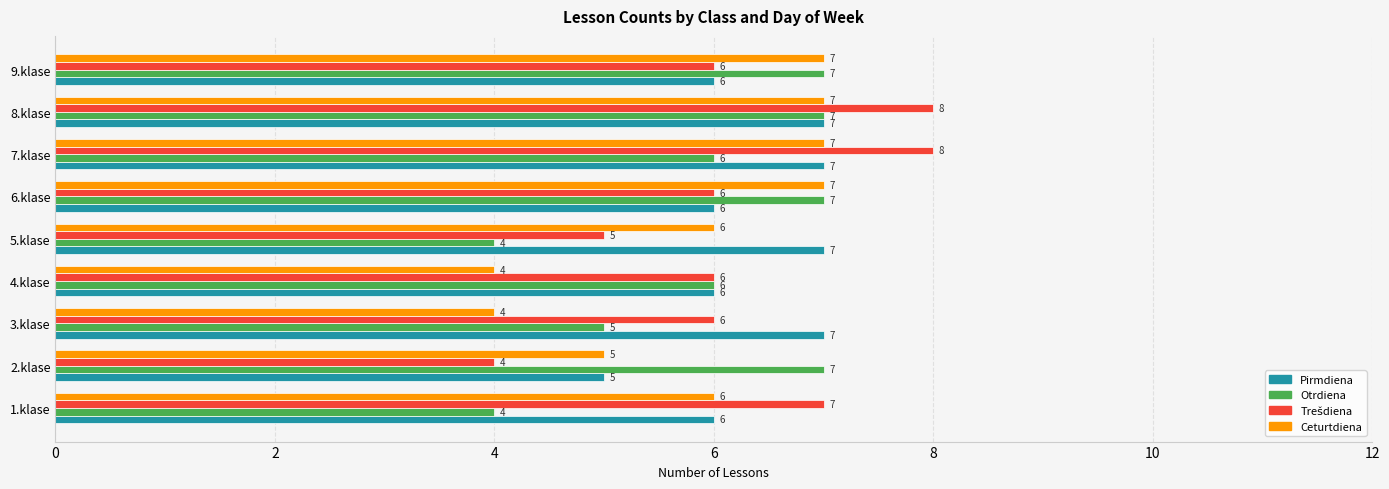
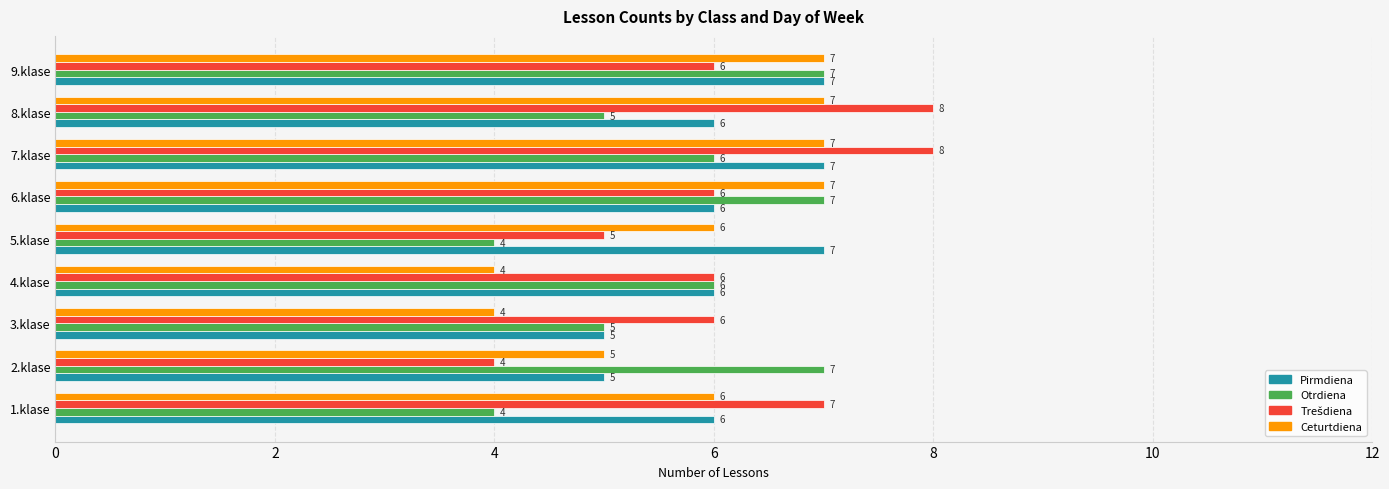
Pirmdiena, 9.klase: 6 -> 7
Otrdiena, 8.klase: 7 -> 5
Pirmdiena, 8.klase: 7 -> 6
Pirmdiena, 3.klase: 7 -> 5
